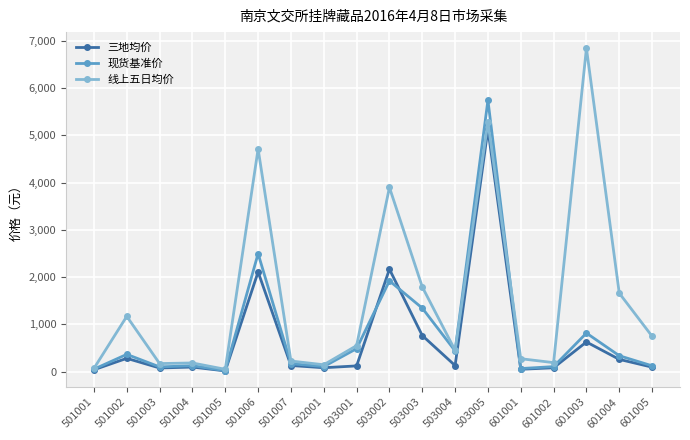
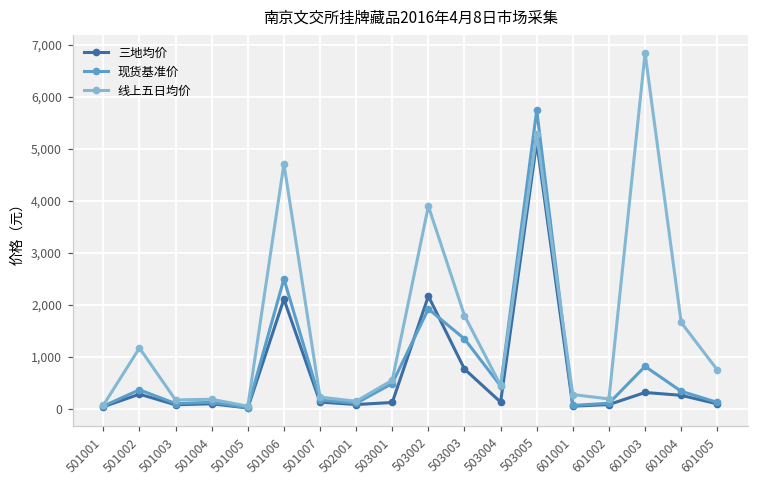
三地均价, 601003: 600 -> 300
